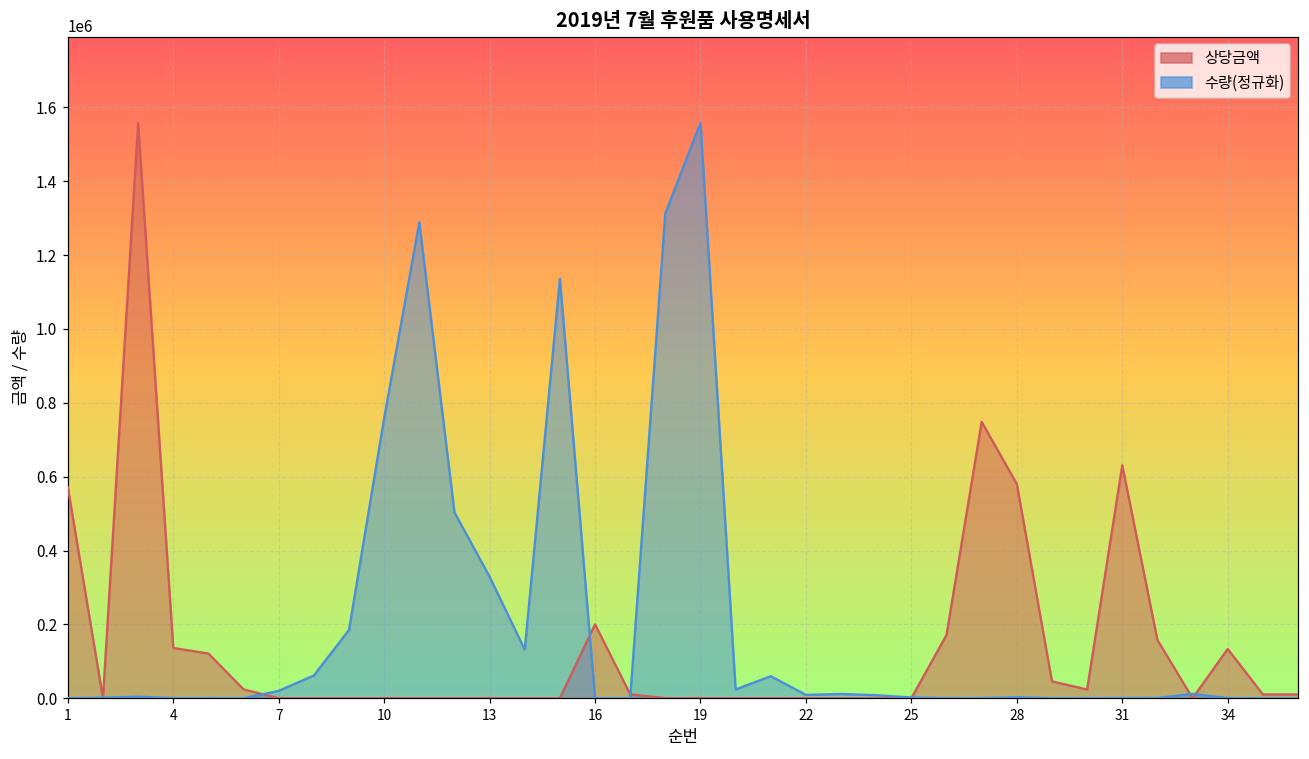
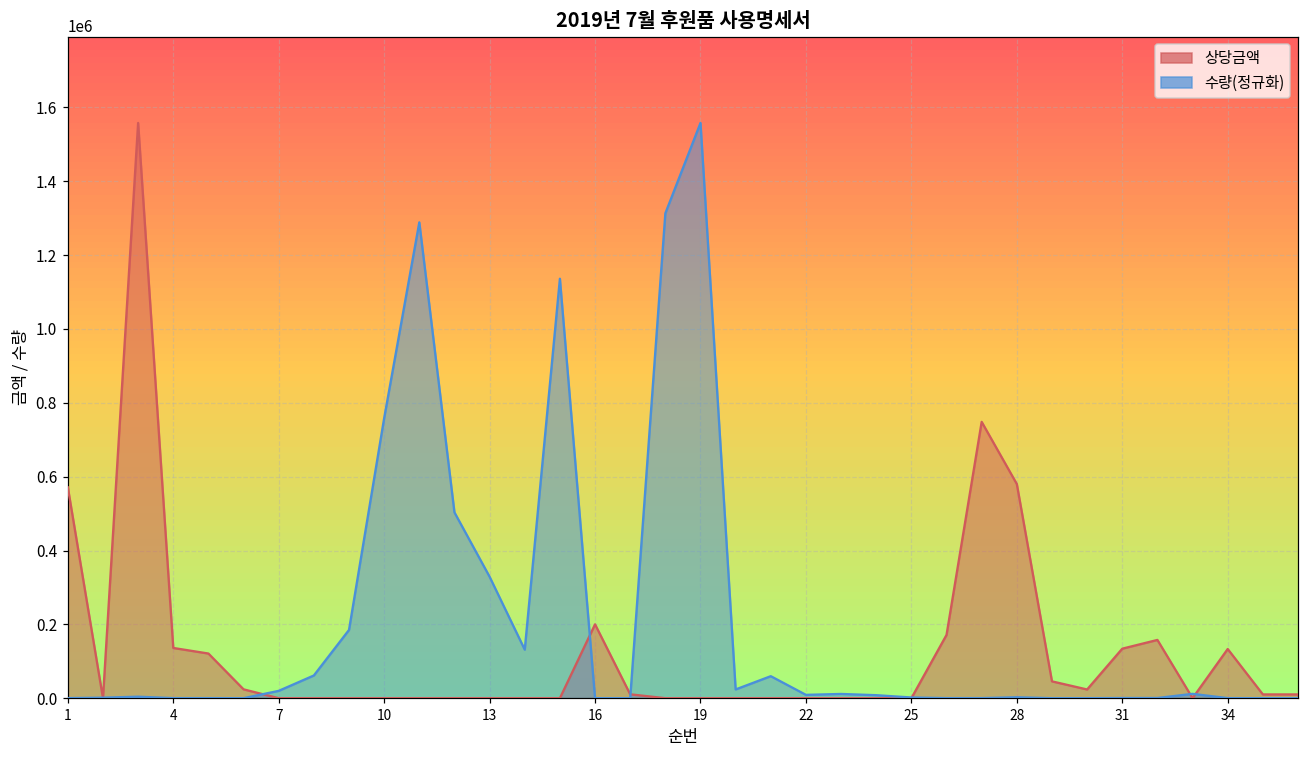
상당금액, 31: 630000 -> 130000
